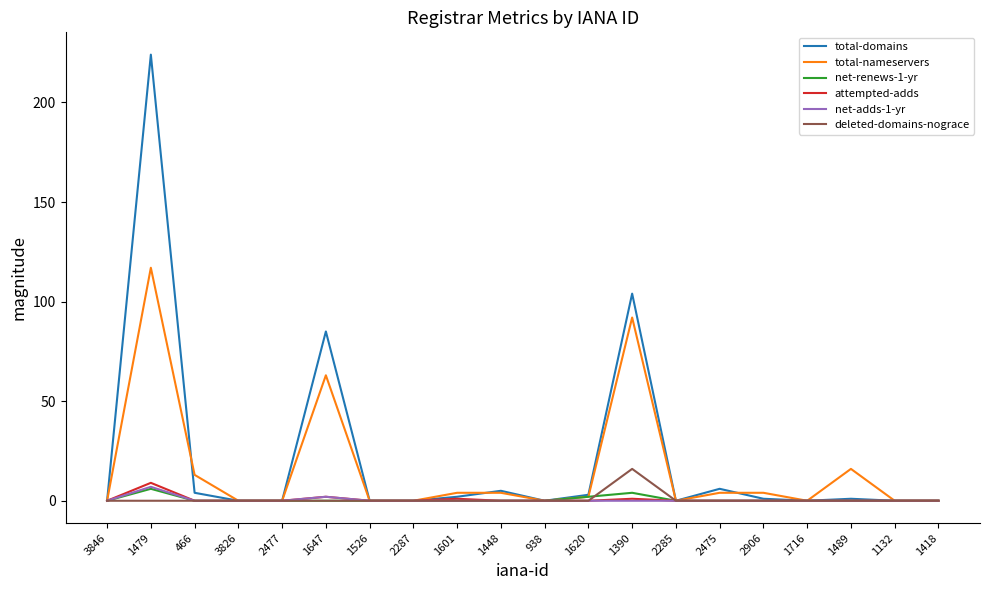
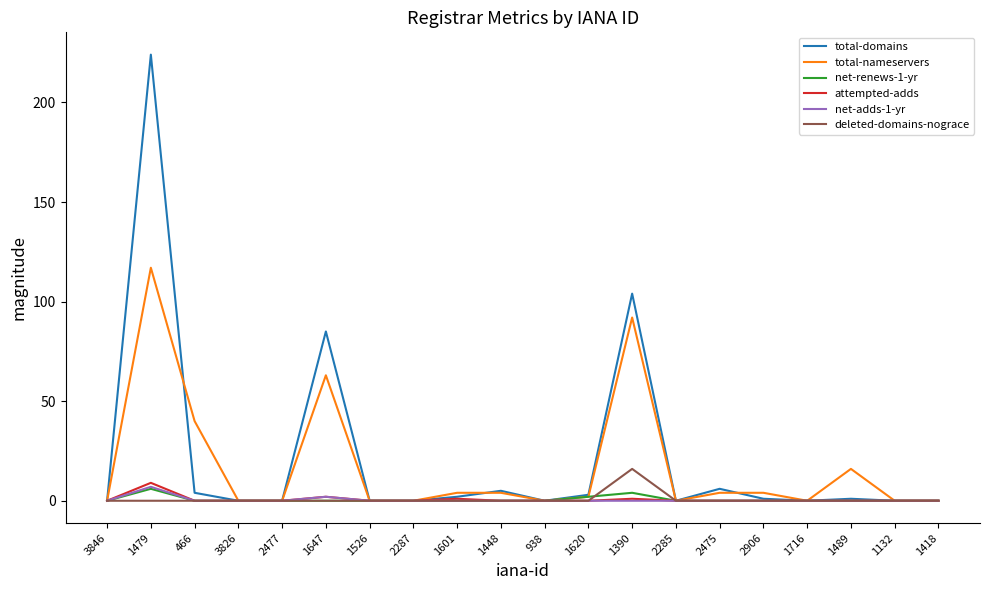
total-nameservers, 466: 13 -> 40
